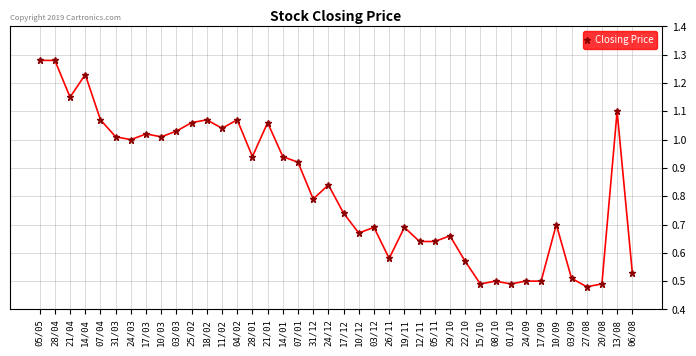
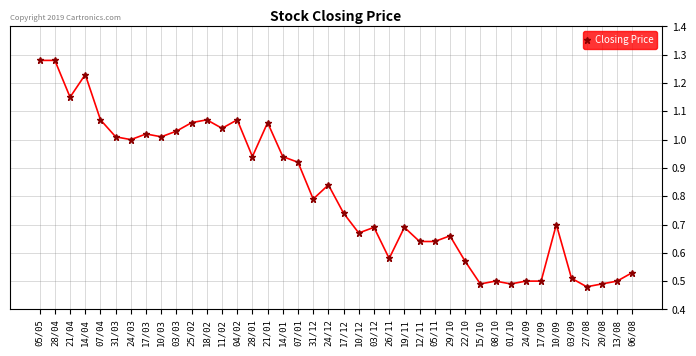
13/08: 1.1 -> 0.5
